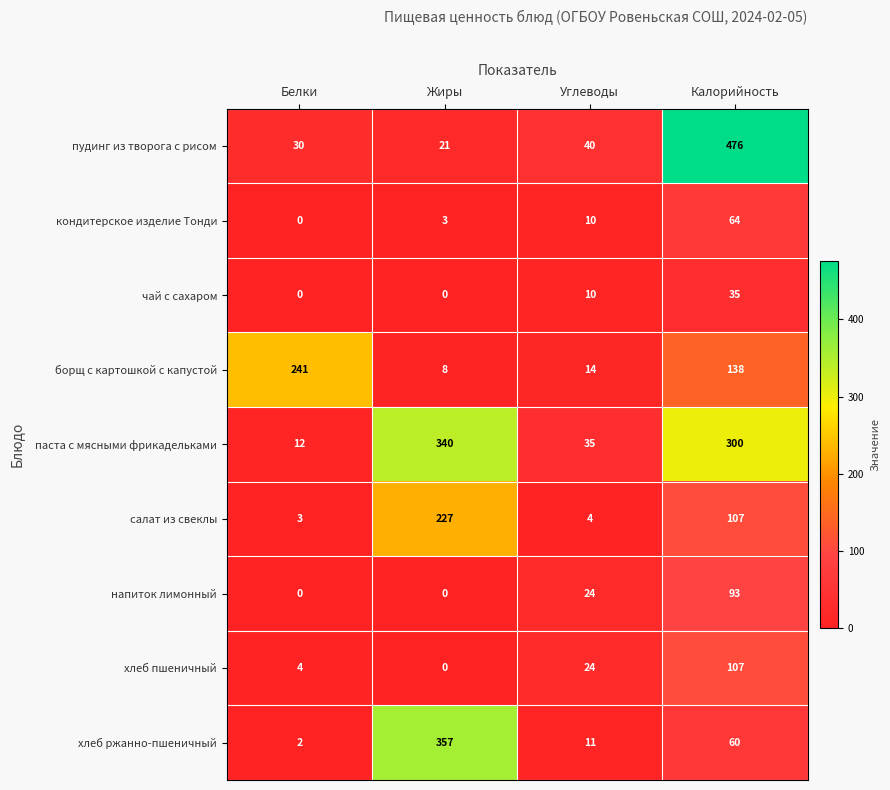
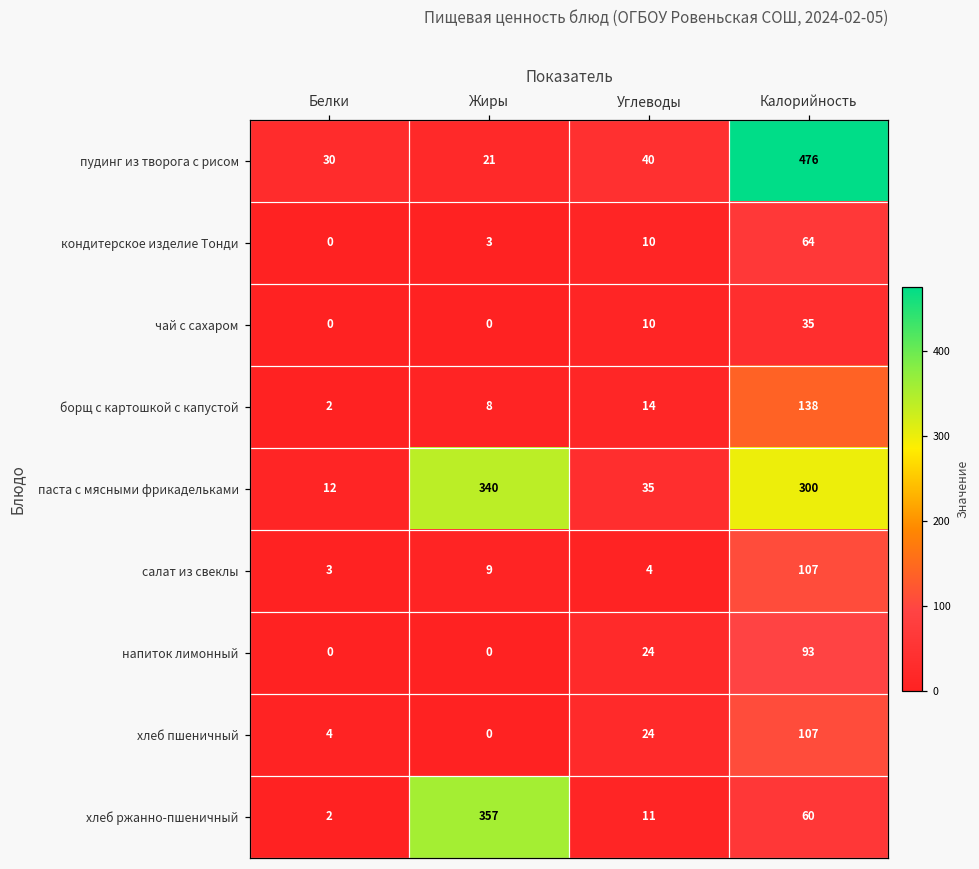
борщ с картошкой с капустой, Белки: 241 -> 2
салат из свеклы, Жиры: 227 -> 9
